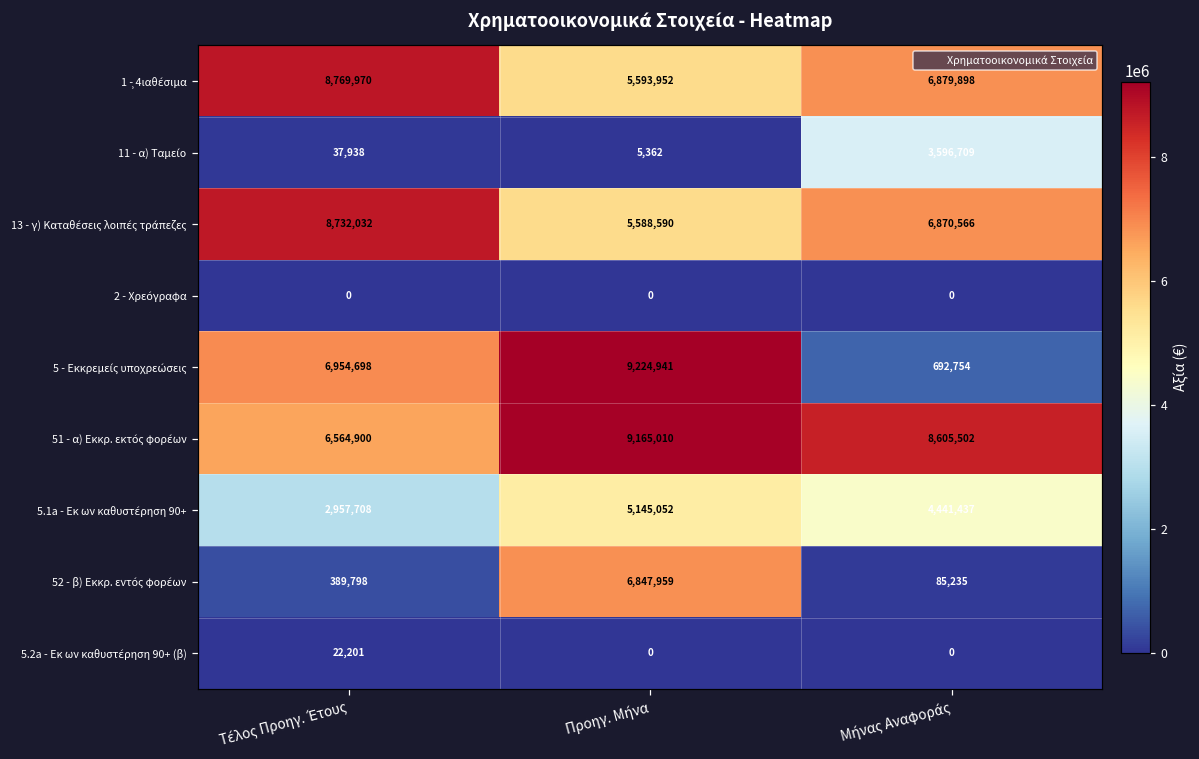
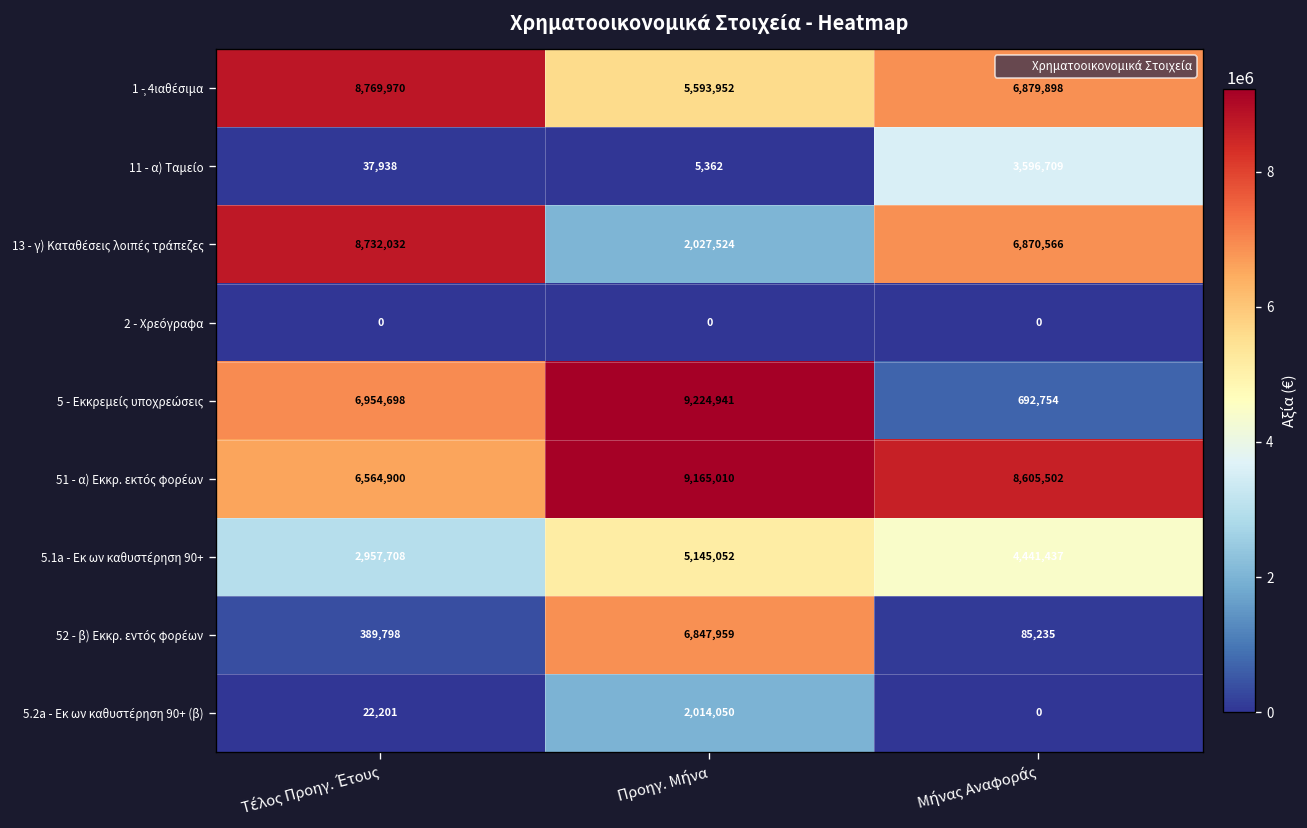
13 - γ) Καταθέσεις λοιπές τράπεζες, Προηγ. Μήνα: 5,588,590 -> 2,027,524
5.2a - Εκ ων καθυστέρηση 90+ (β), Προηγ. Μήνα: 0 -> 2,014,050
